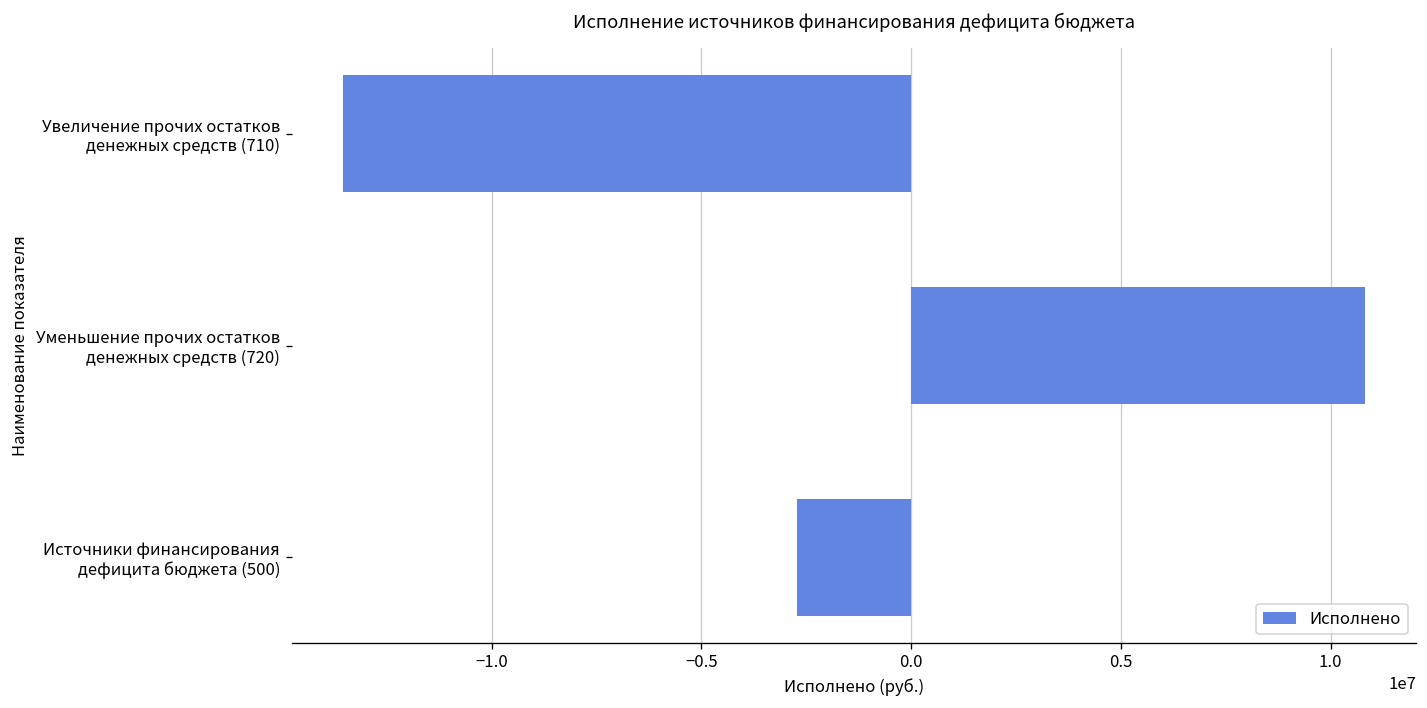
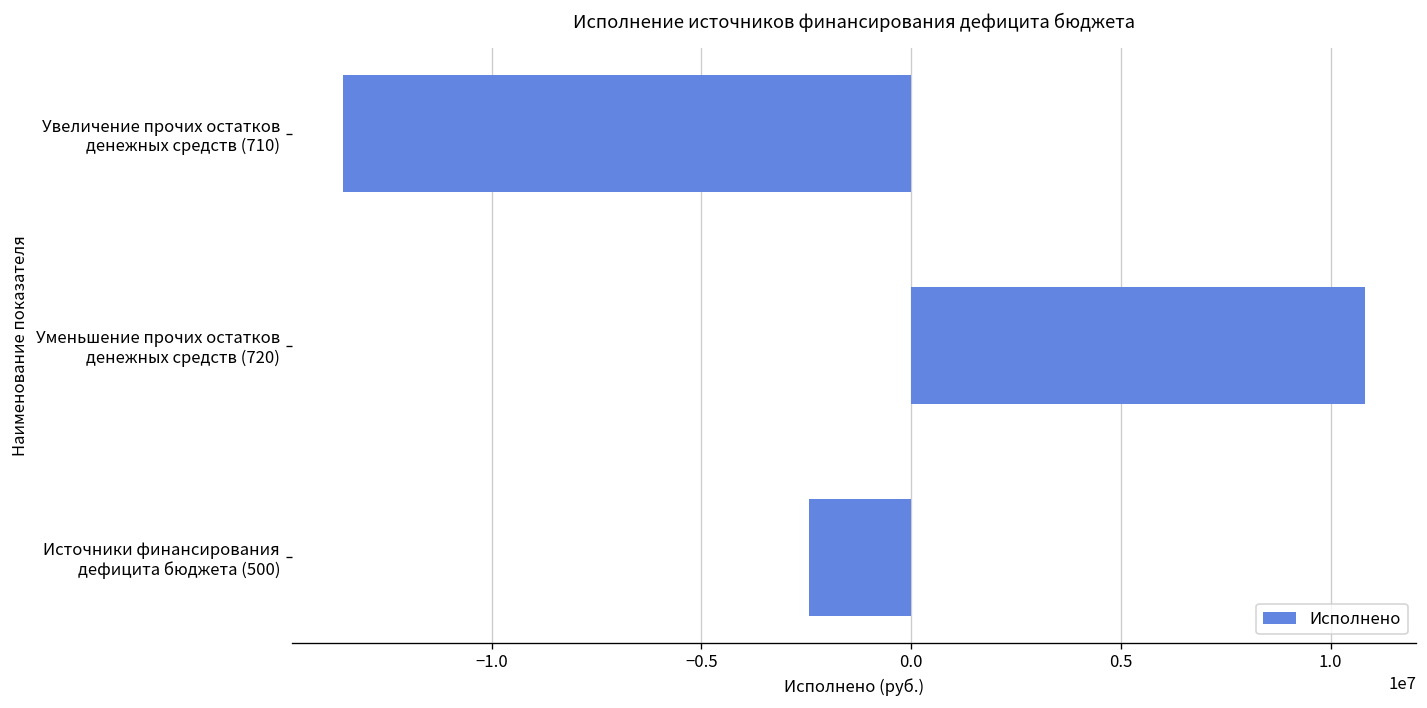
Источники финансирования дефицита бюджета (500): -2700000 -> -2400000
